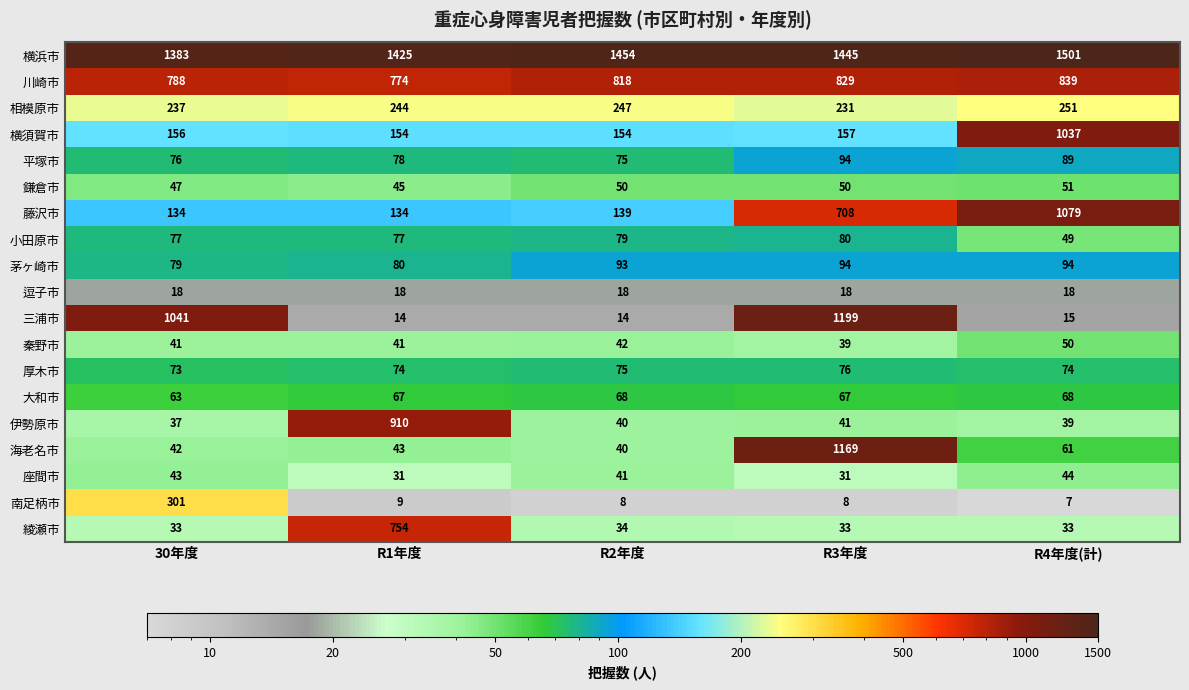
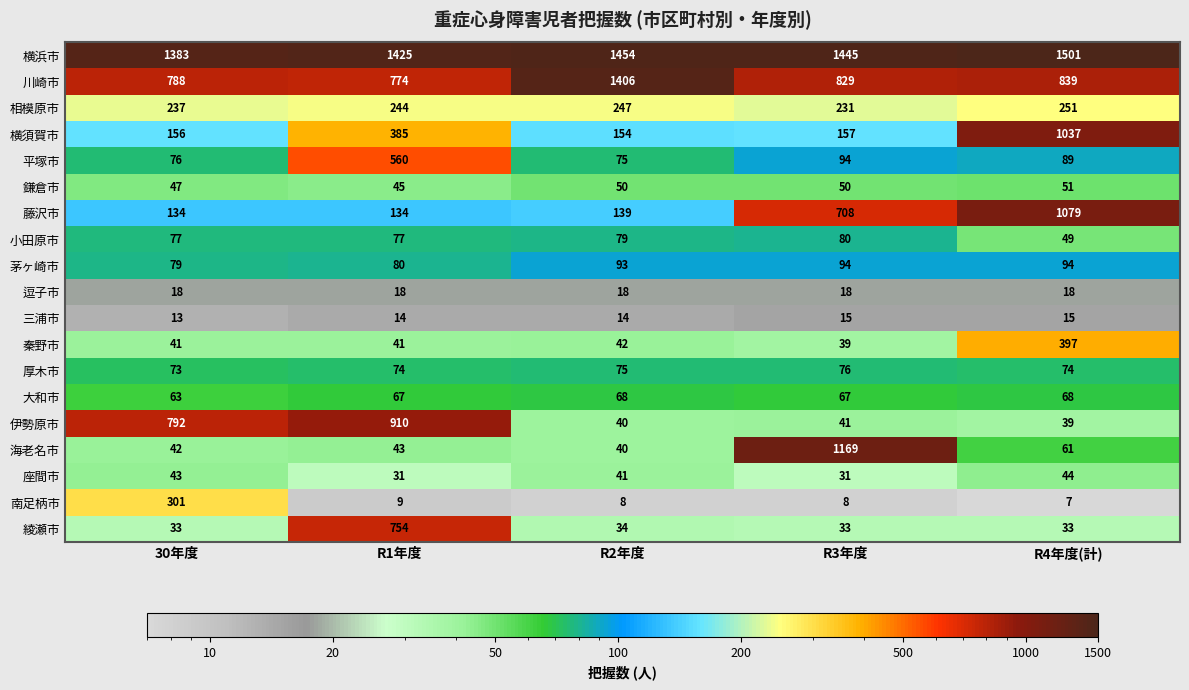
川崎市, R2年度: 818 -> 1406
横須賀市, R1年度: 154 -> 385
平塚市, R1年度: 78 -> 560
三浦市, 30年度: 1041 -> 13
三浦市, R3年度: 1199 -> 15
秦野市, R4年度(計): 50 -> 397
伊勢原市, 30年度: 37 -> 792
